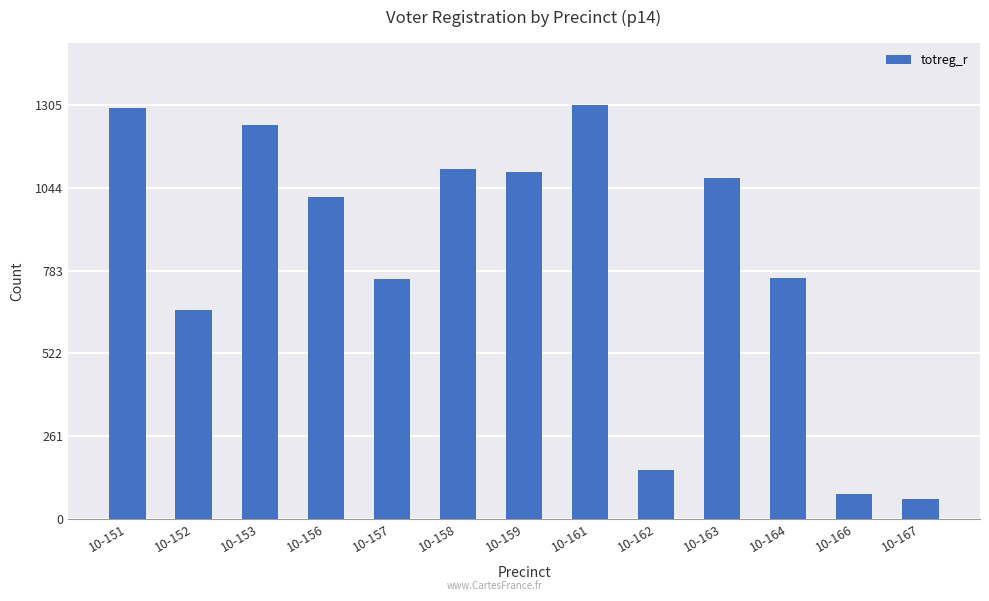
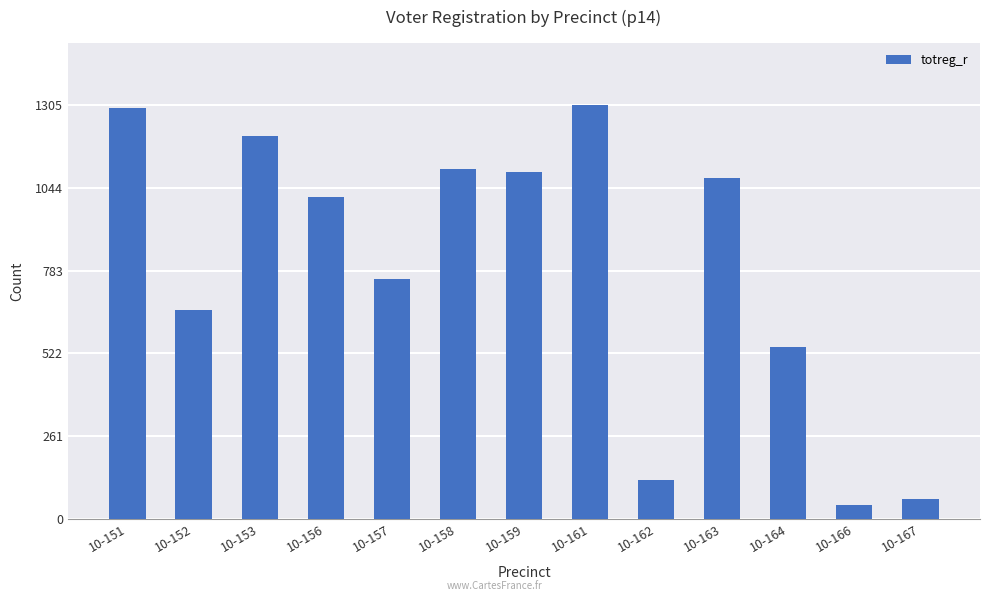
10-153: 1240 -> 1210
10-162: 160 -> 120
10-164: 760 -> 540
10-166: 80 -> 40
